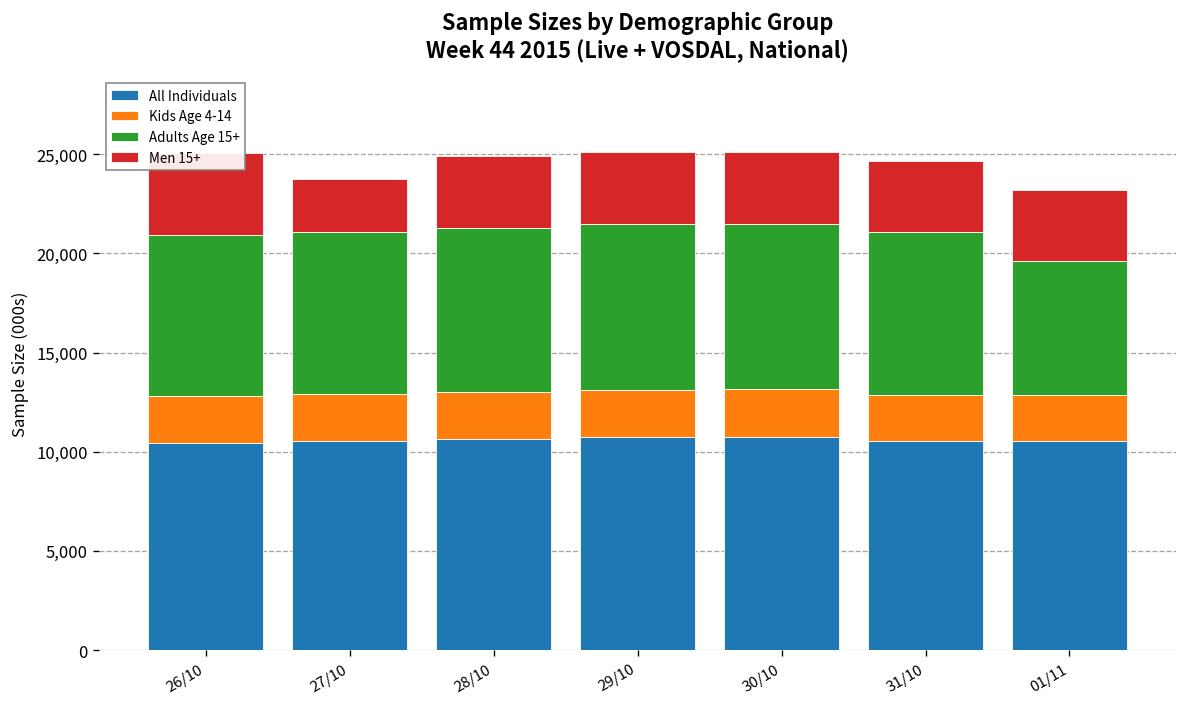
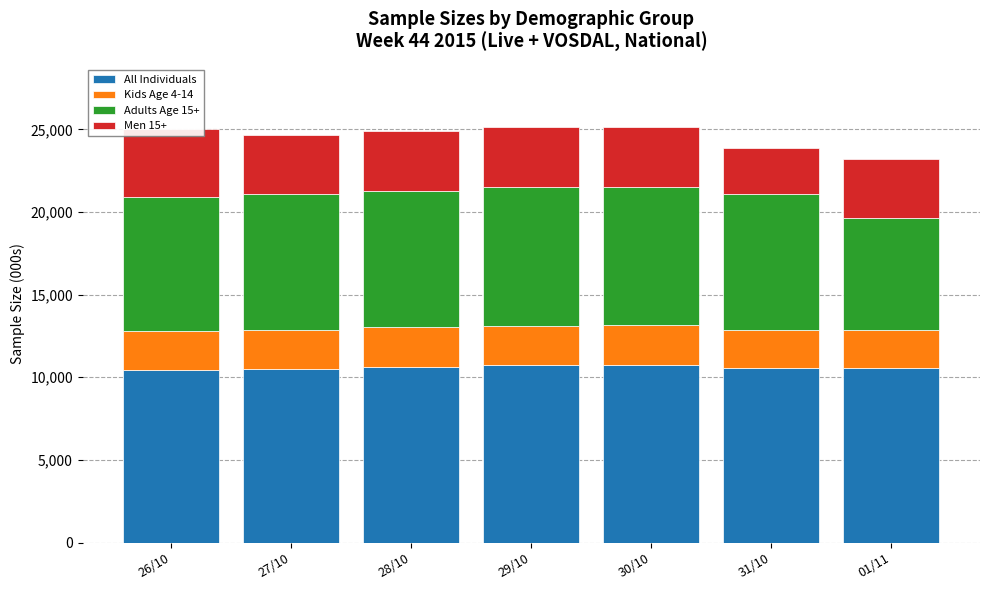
Men 15+, 27/10: 2,700 -> 3,600
Men 15+, 31/10: 3,600 -> 2,800
